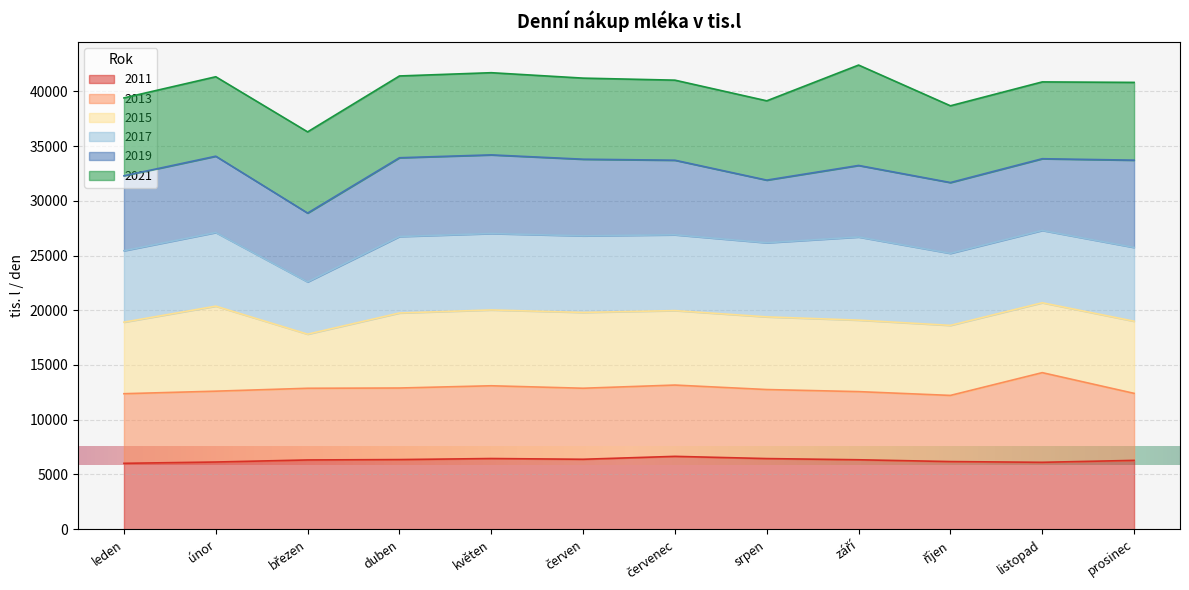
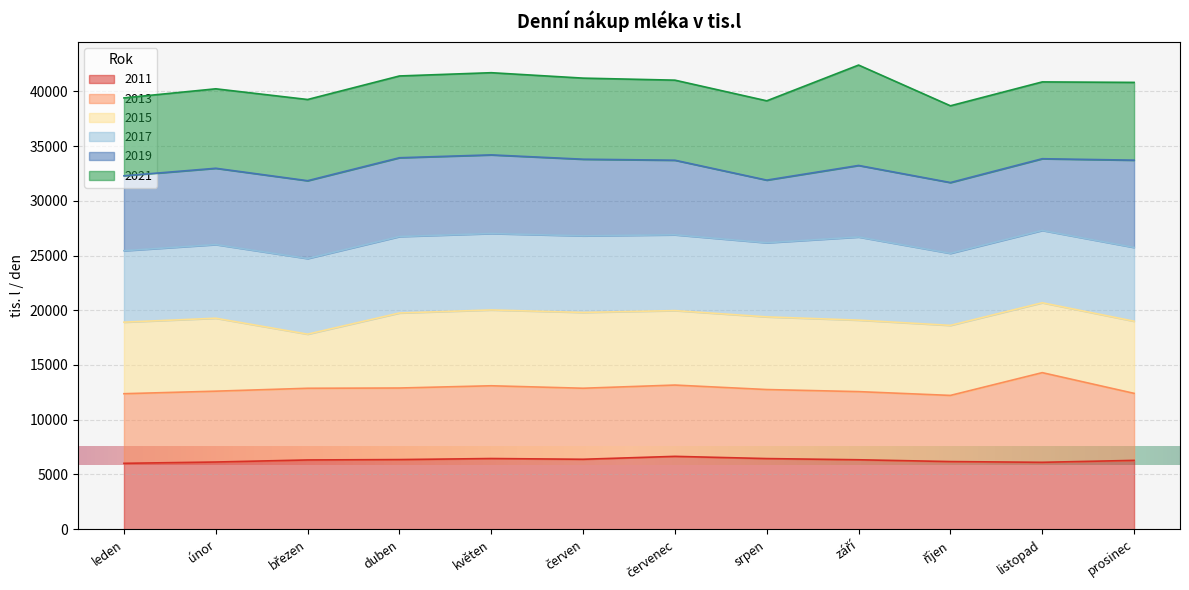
2015, únor: 7800 -> 6700
2017, březen: 4800 -> 6900
2019, březen: 6300 -> 7100
